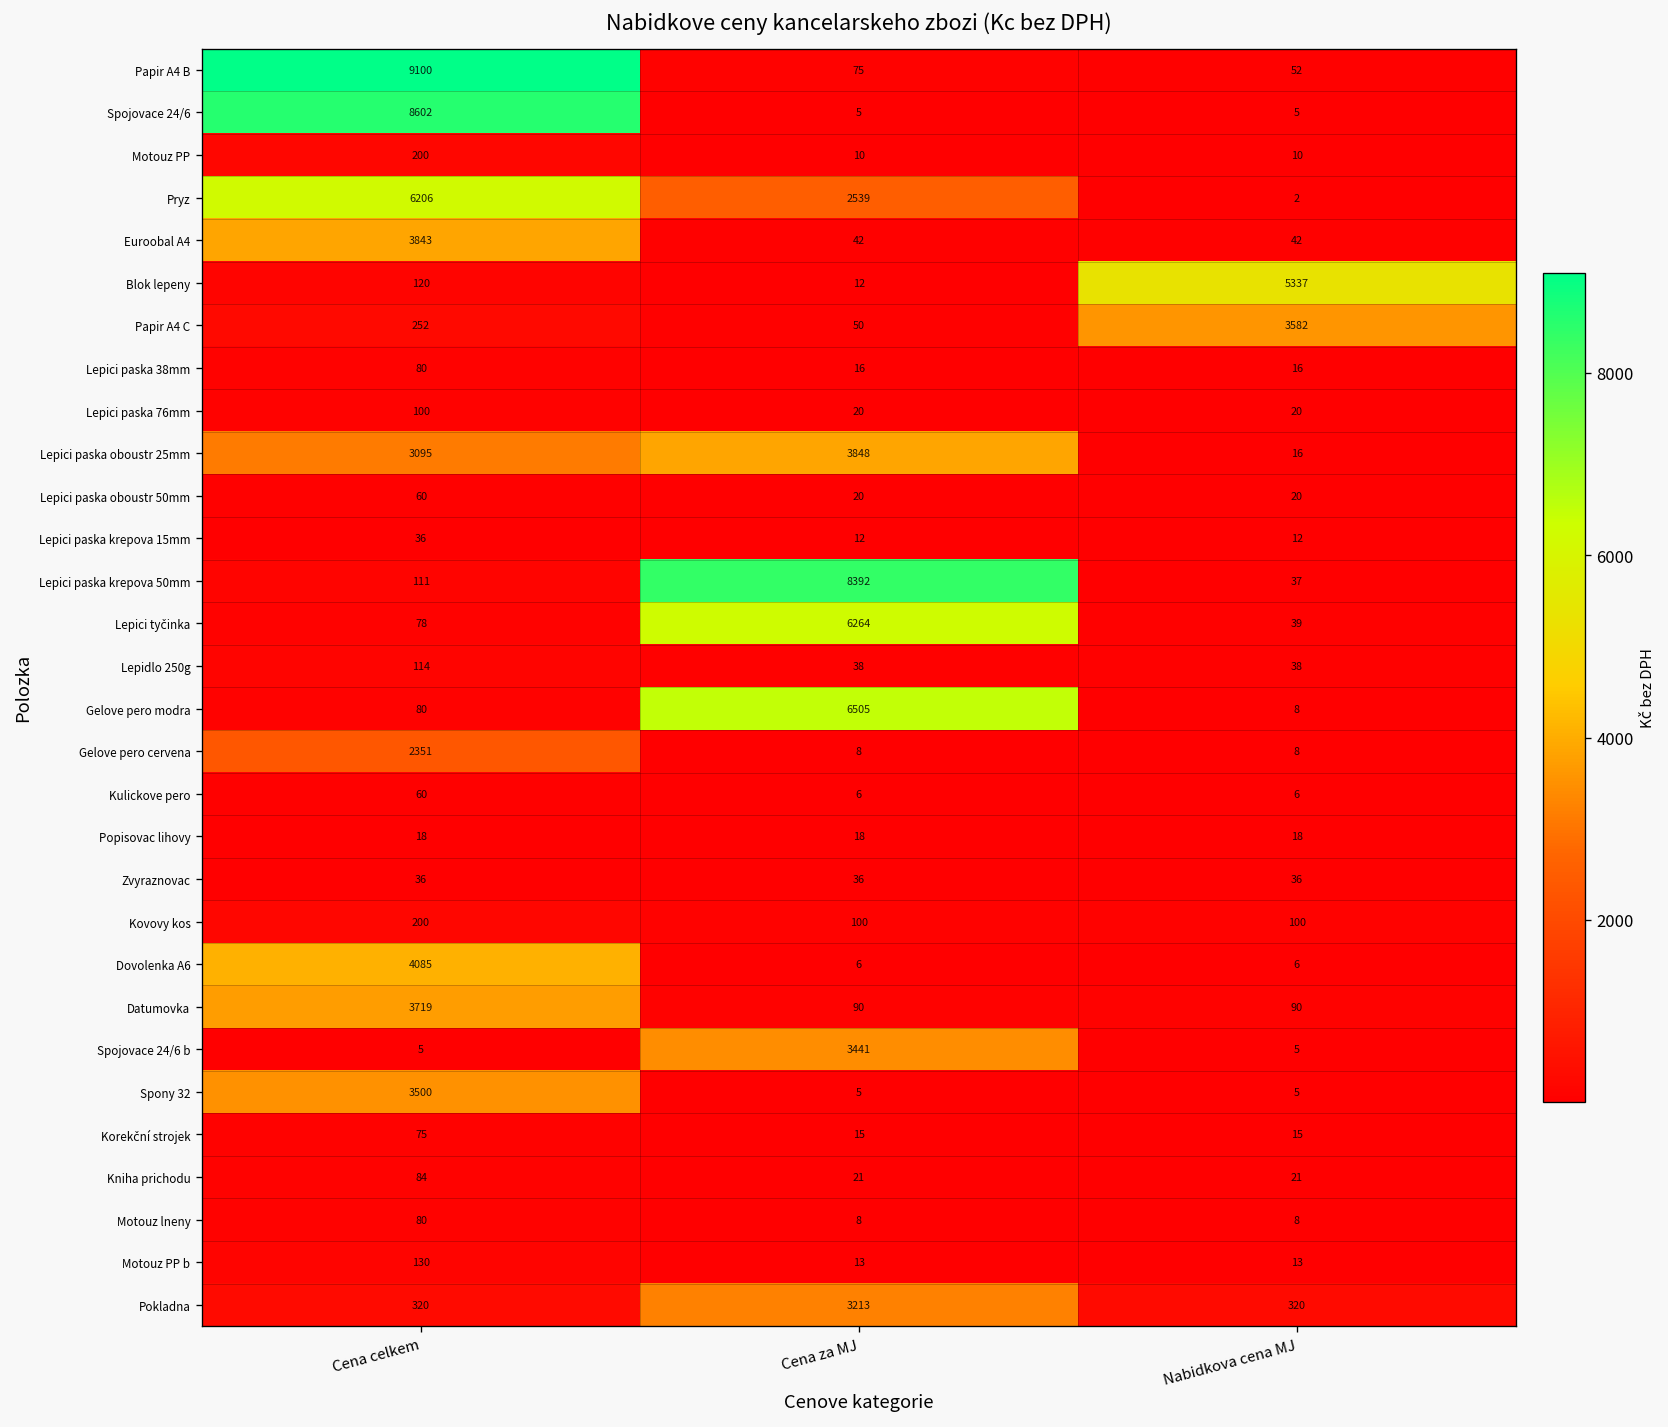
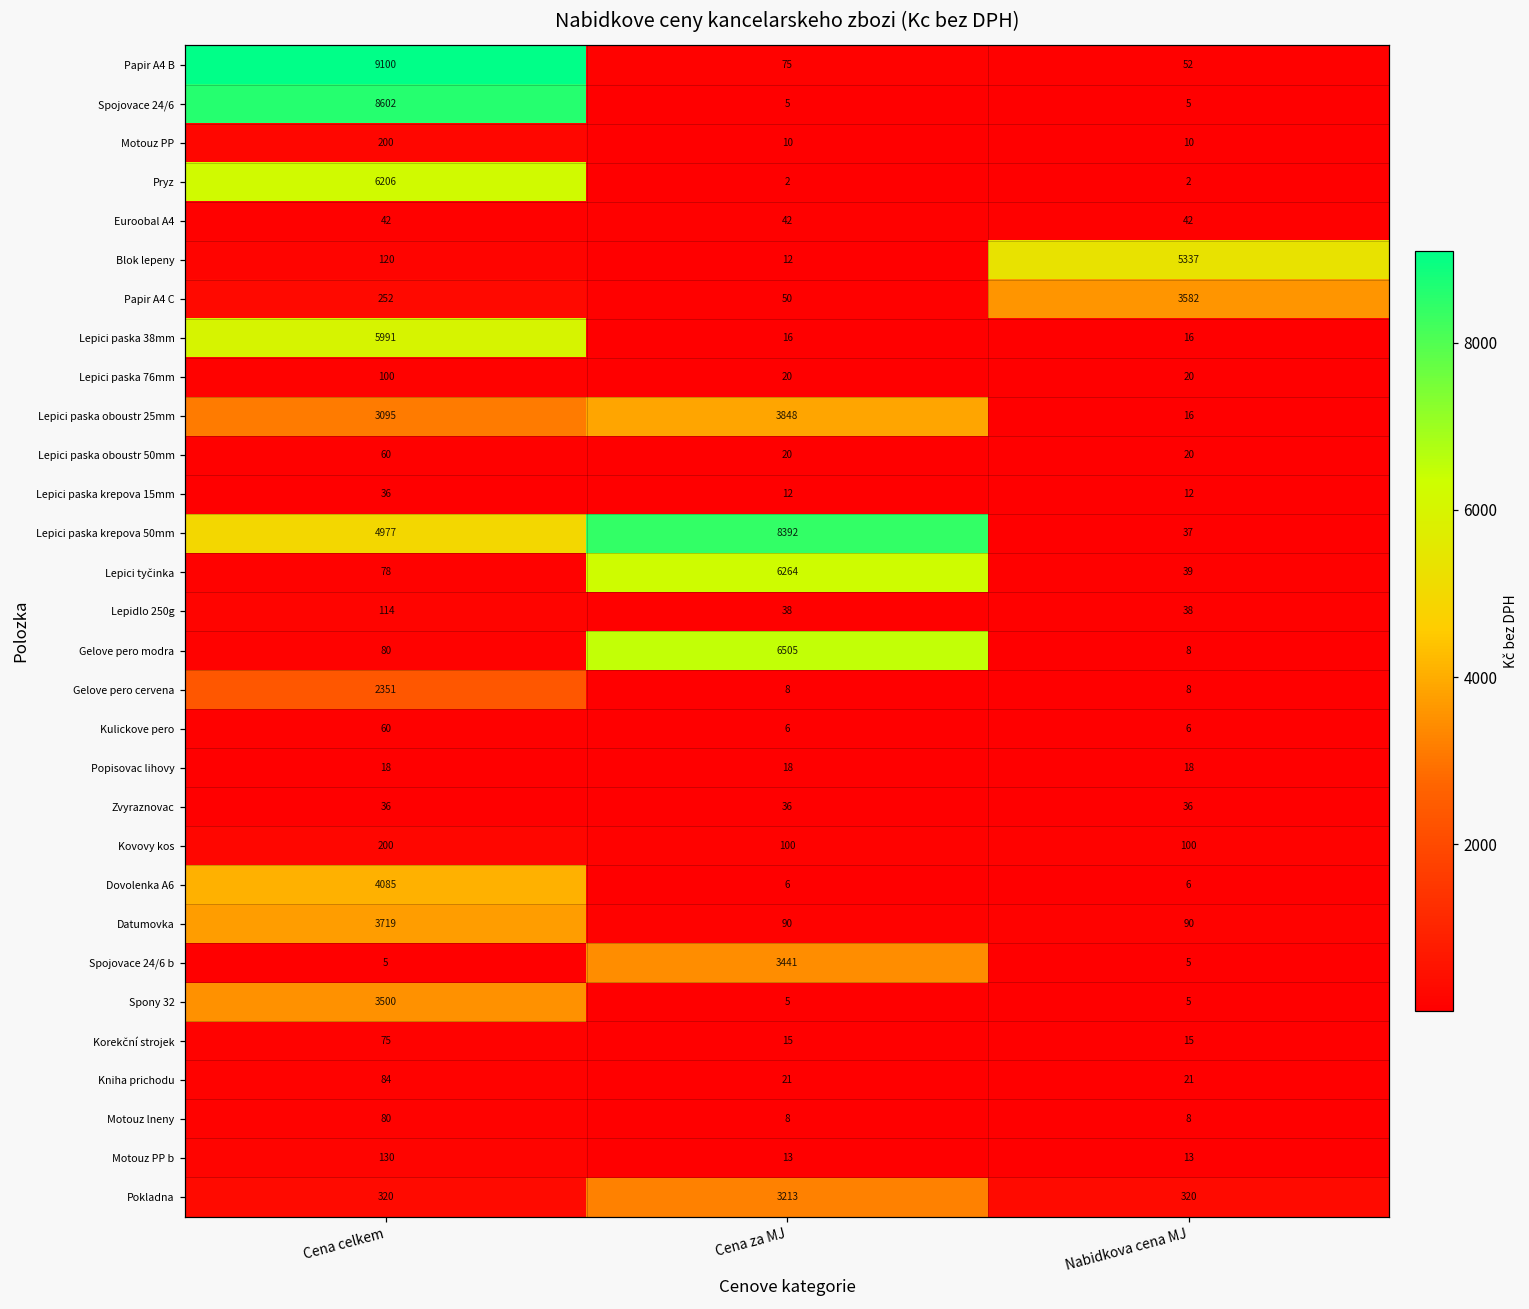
Pryz, Cena za MJ: 2539 -> 2
Euroobal A4, Cena celkem: 3843 -> 42
Lepici paska 38mm, Cena celkem: 80 -> 5991
Lepici paska krepova 50mm, Cena celkem: 111 -> 4977
